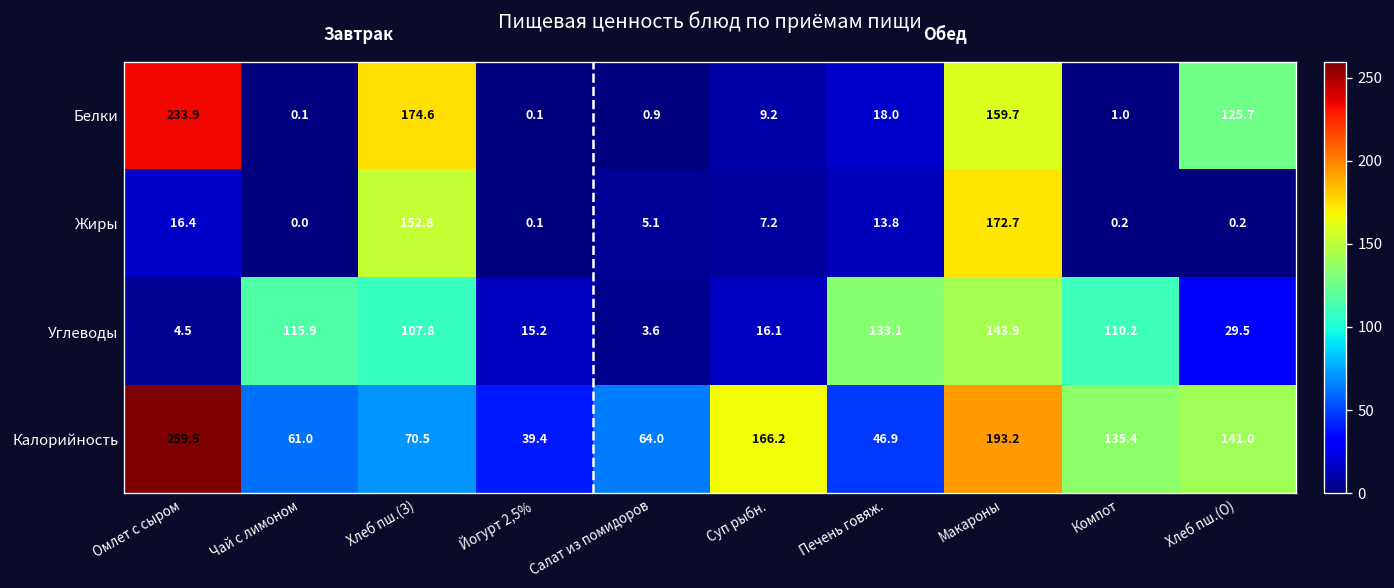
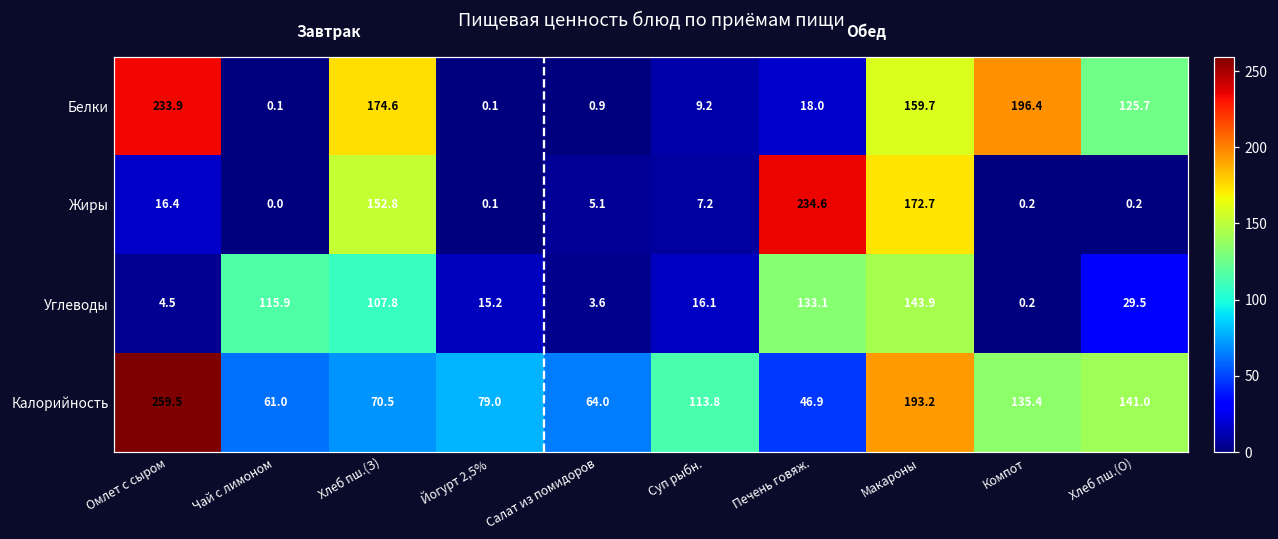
Белки, Компот: 1.0 -> 196.4
Жиры, Печень говяж.: 13.8 -> 234.6
Углеводы, Компот: 110.2 -> 0.2
Калорийность, Йогурт 2,5%: 39.4 -> 79.0
Калорийность, Суп рыбн.: 166.2 -> 113.8
